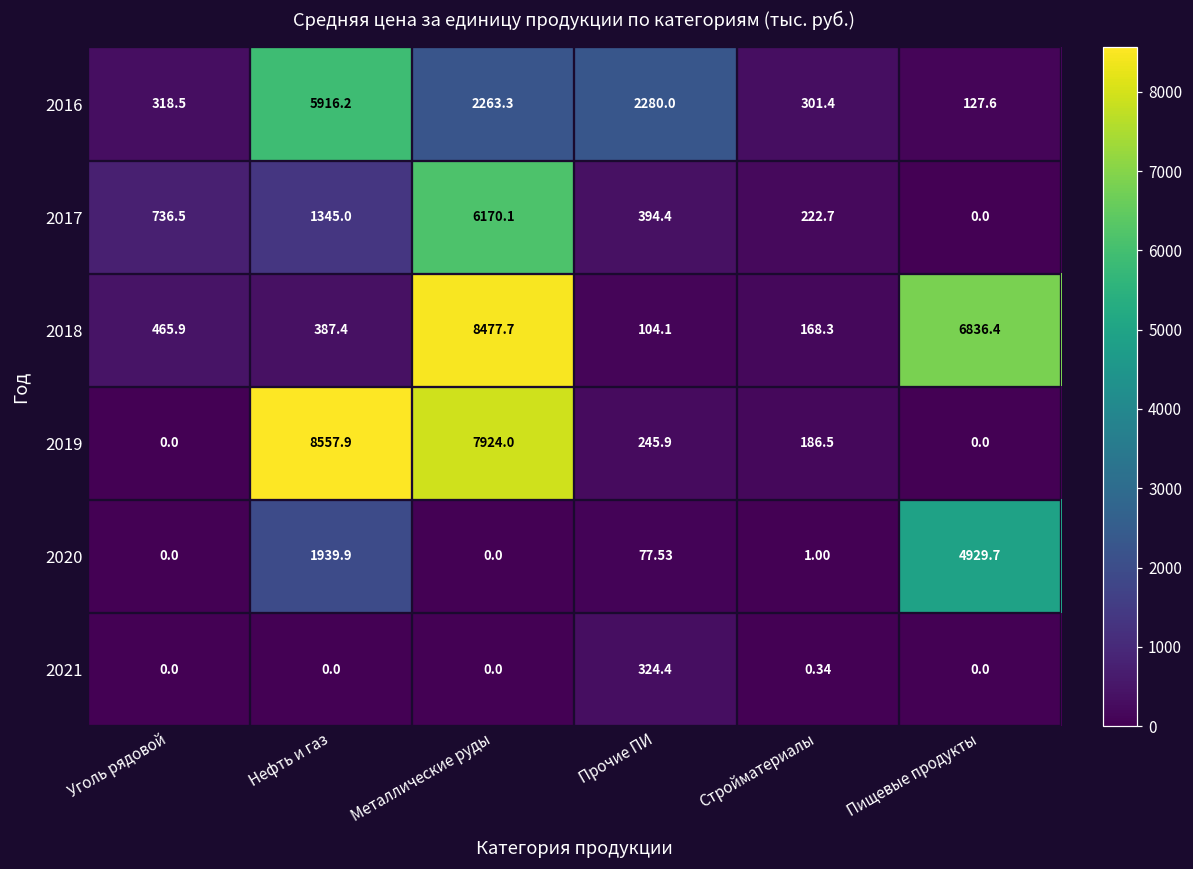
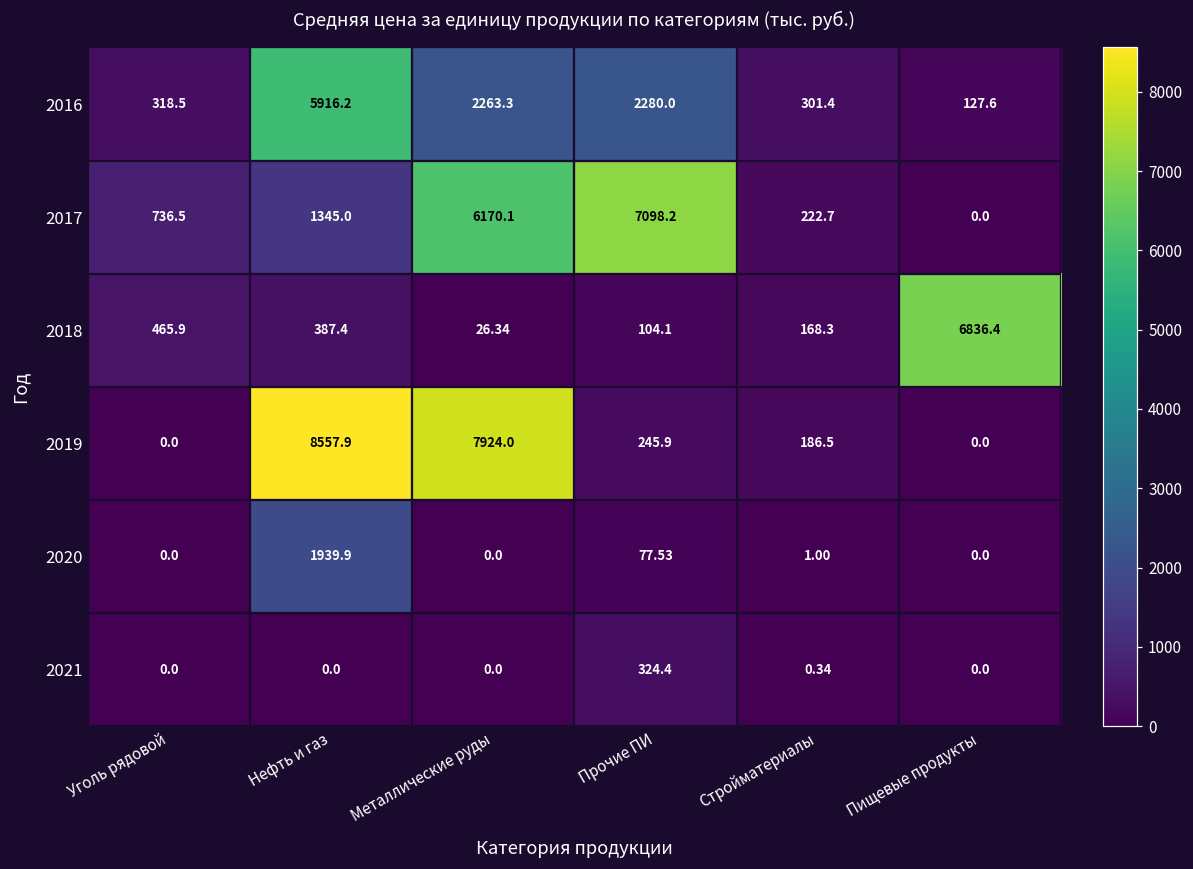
2017, Прочие ПИ: 394.4 -> 7098.2
2018, Металлические руды: 8477.7 -> 26.34
2020, Пищевые продукты: 4929.7 -> 0.0
